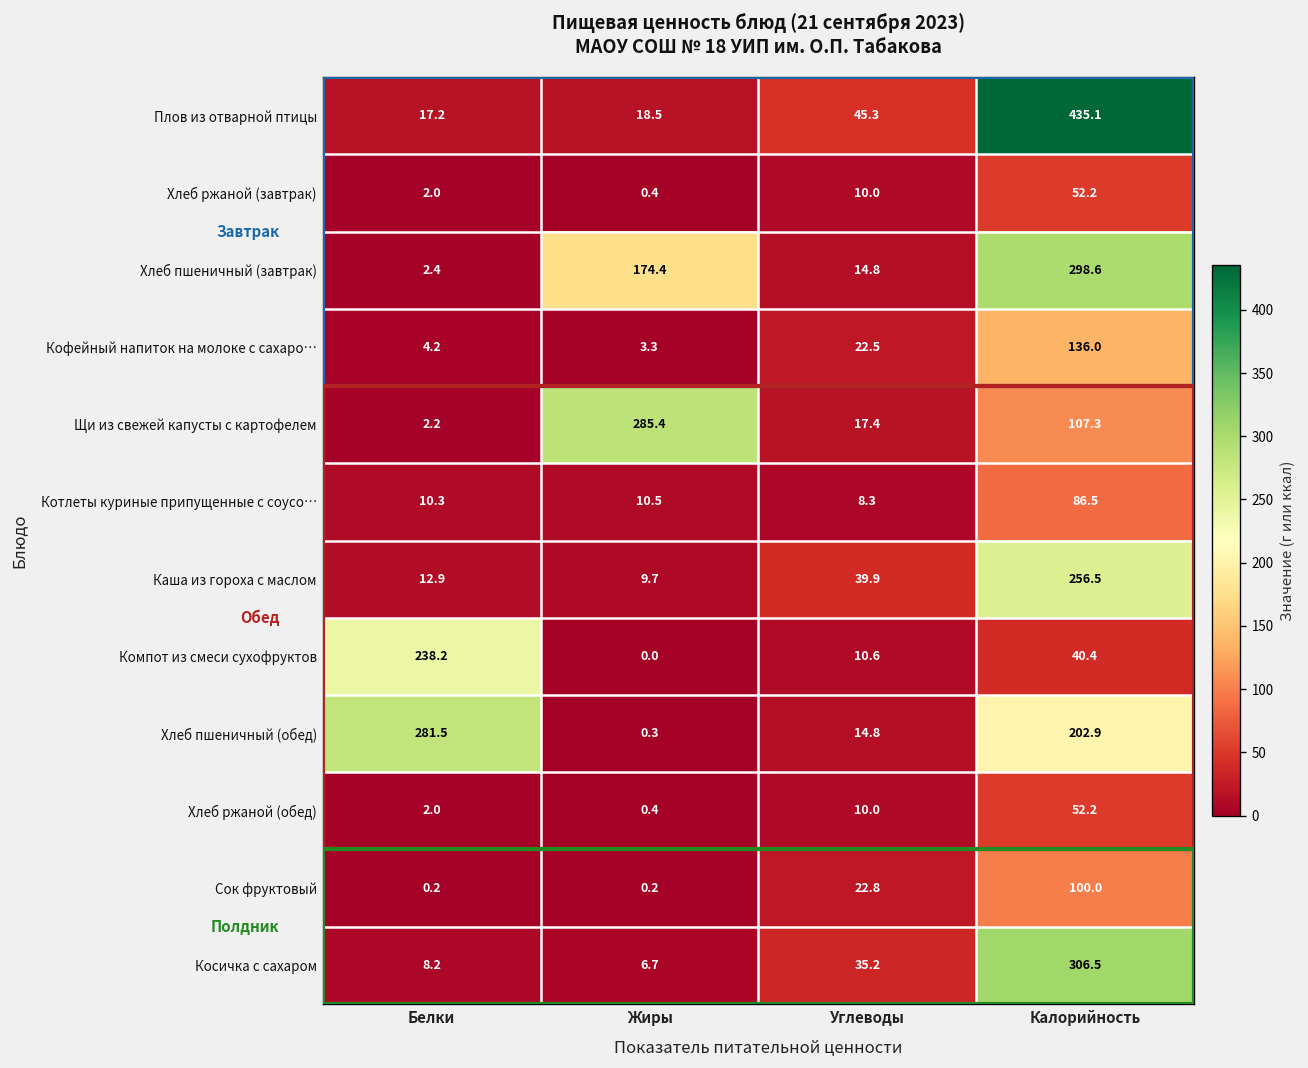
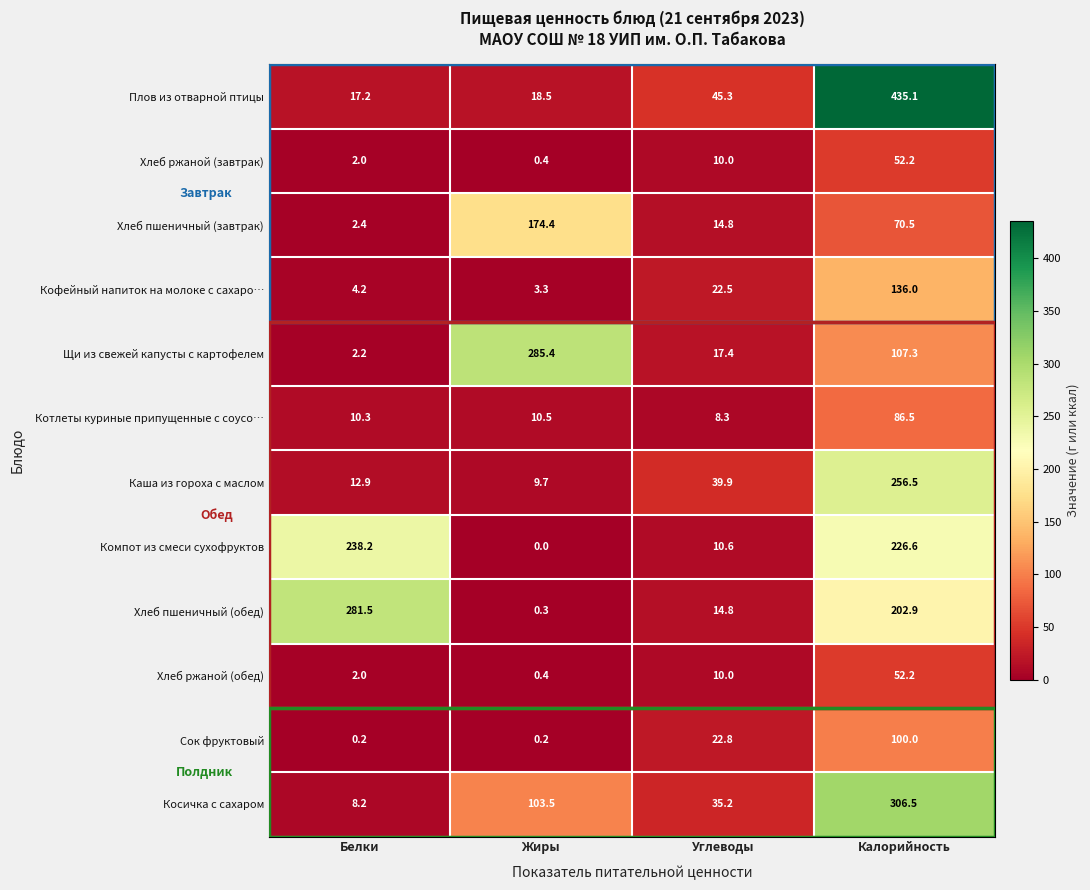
Хлеб пшеничный (завтрак), Калорийность: 298.6 -> 70.5
Компот из смеси сухофруктов, Калорийность: 40.4 -> 226.6
Косичка с сахаром, Жиры: 6.7 -> 103.5
